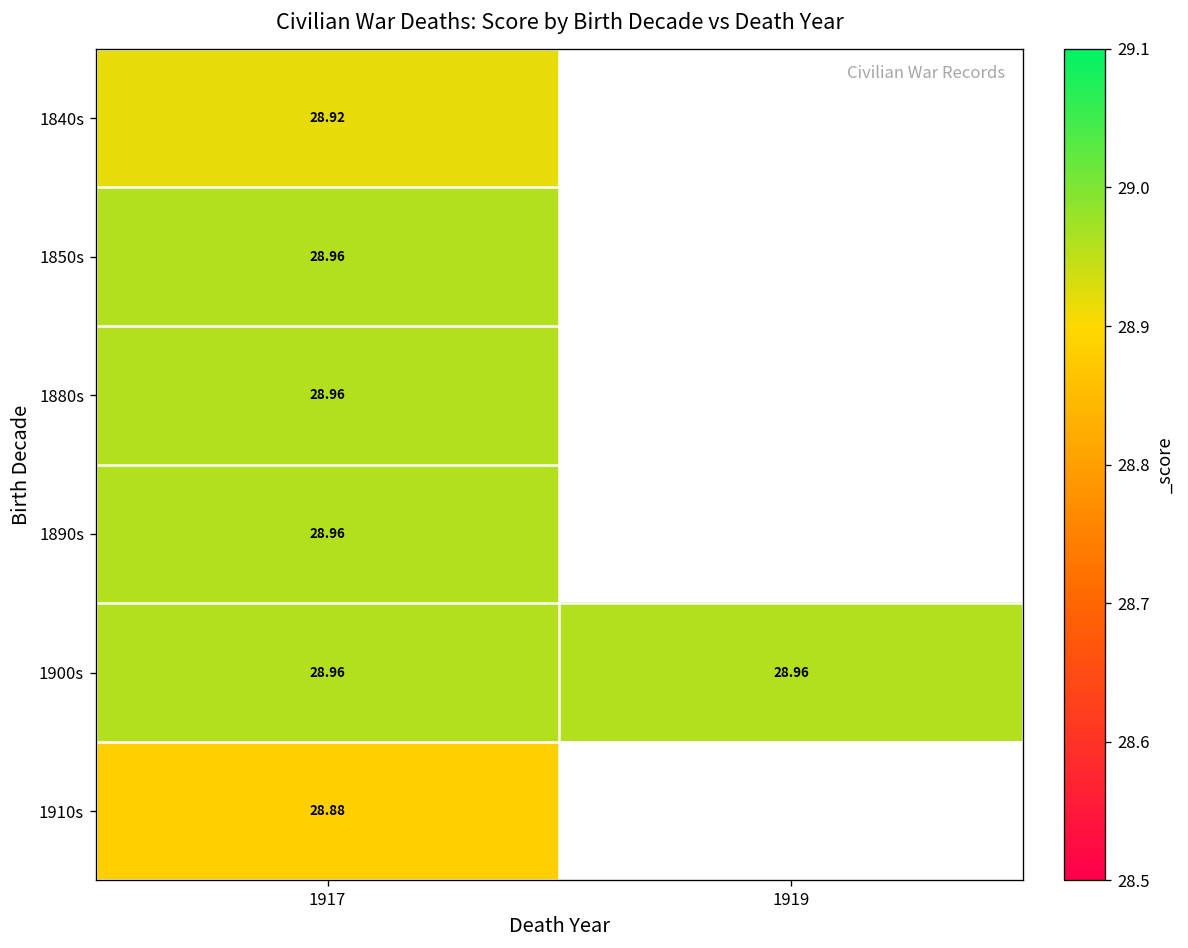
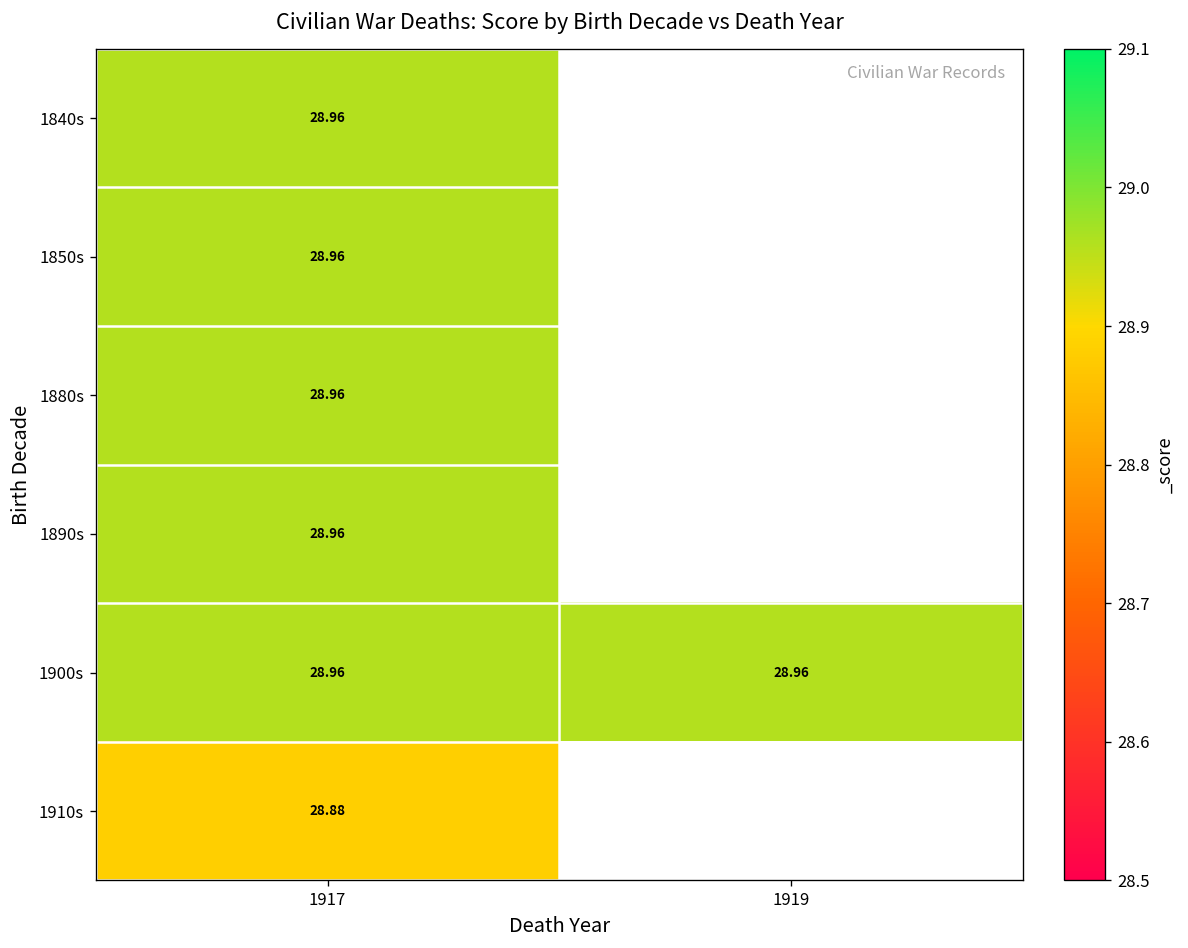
1840s, 1917: 28.92 -> 28.96
